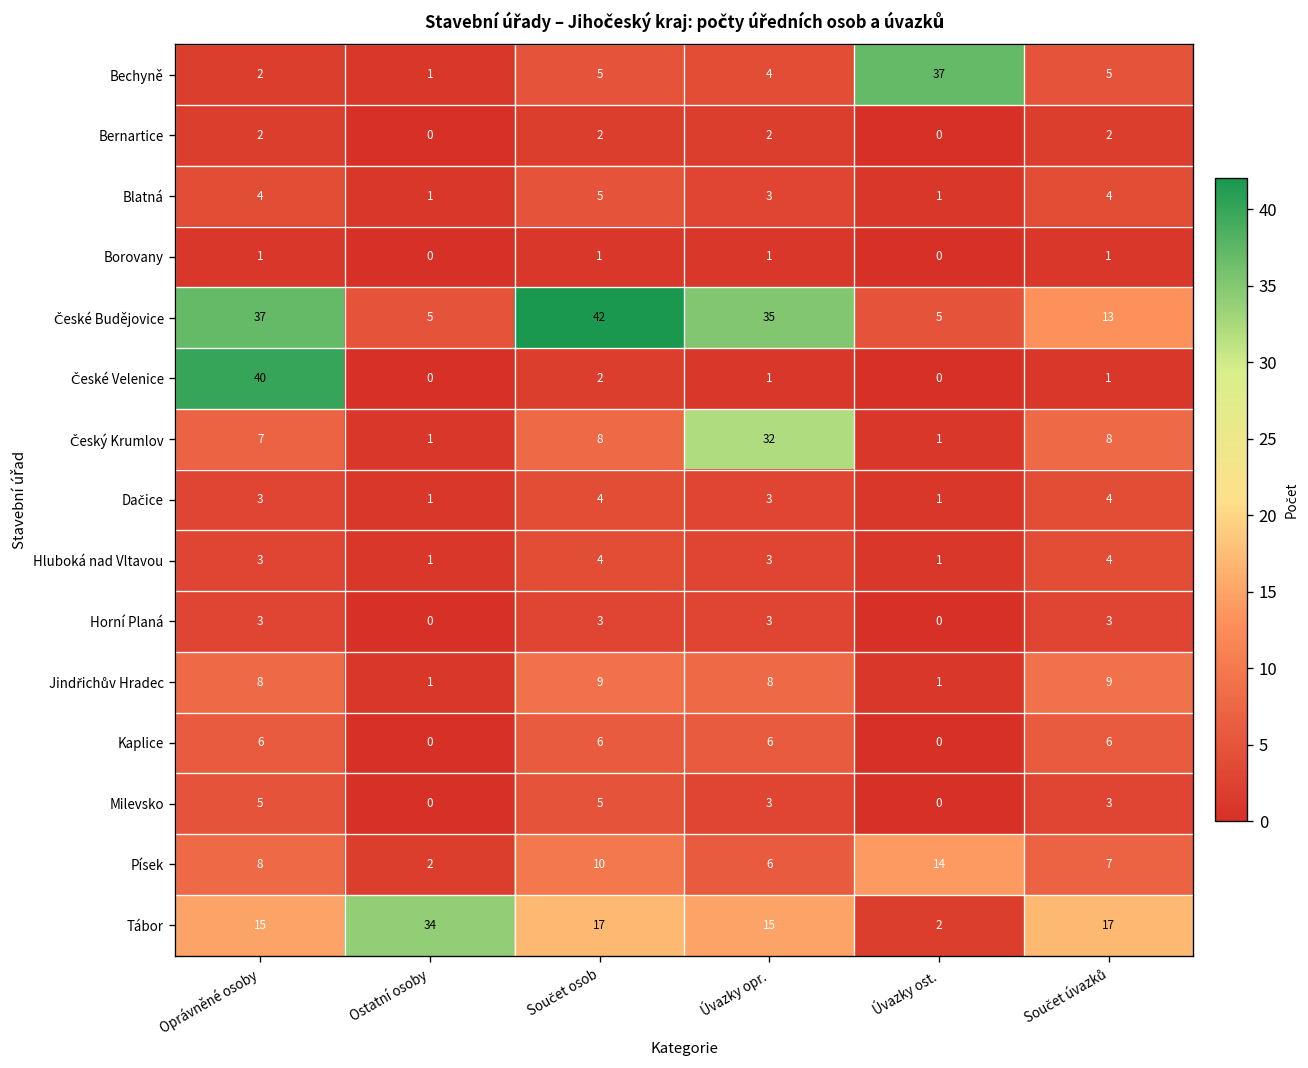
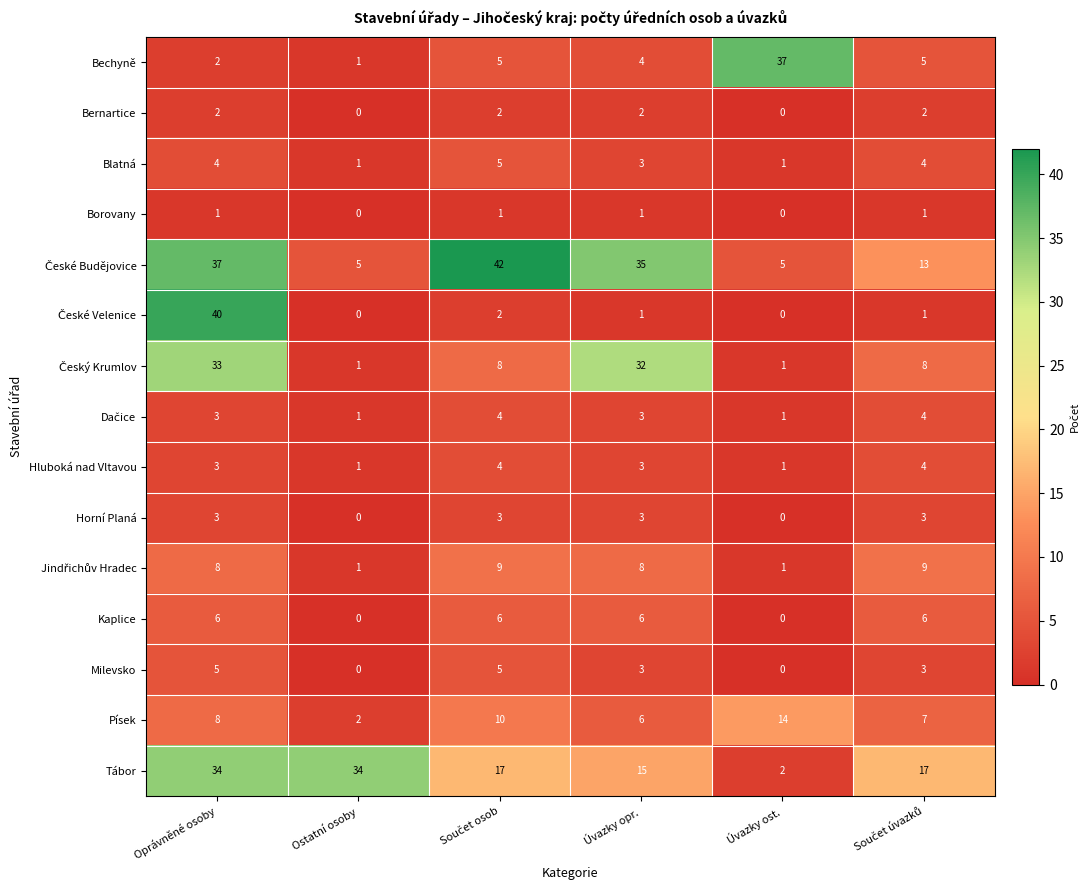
Český Krumlov, Oprávněné osoby: 7 -> 33
Tábor, Oprávněné osoby: 15 -> 34
